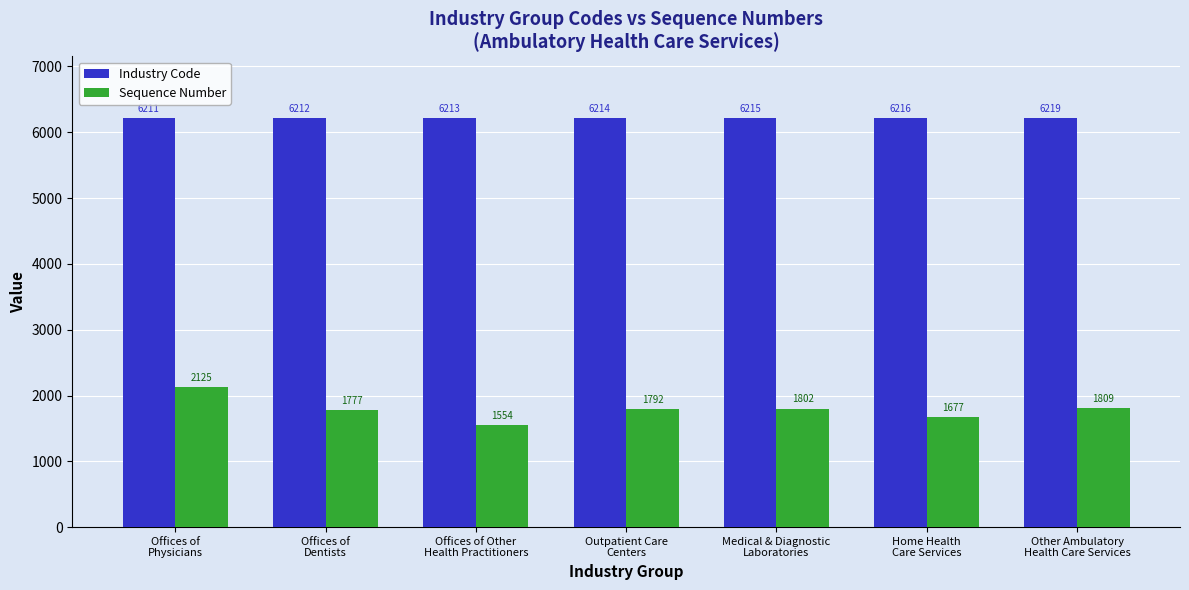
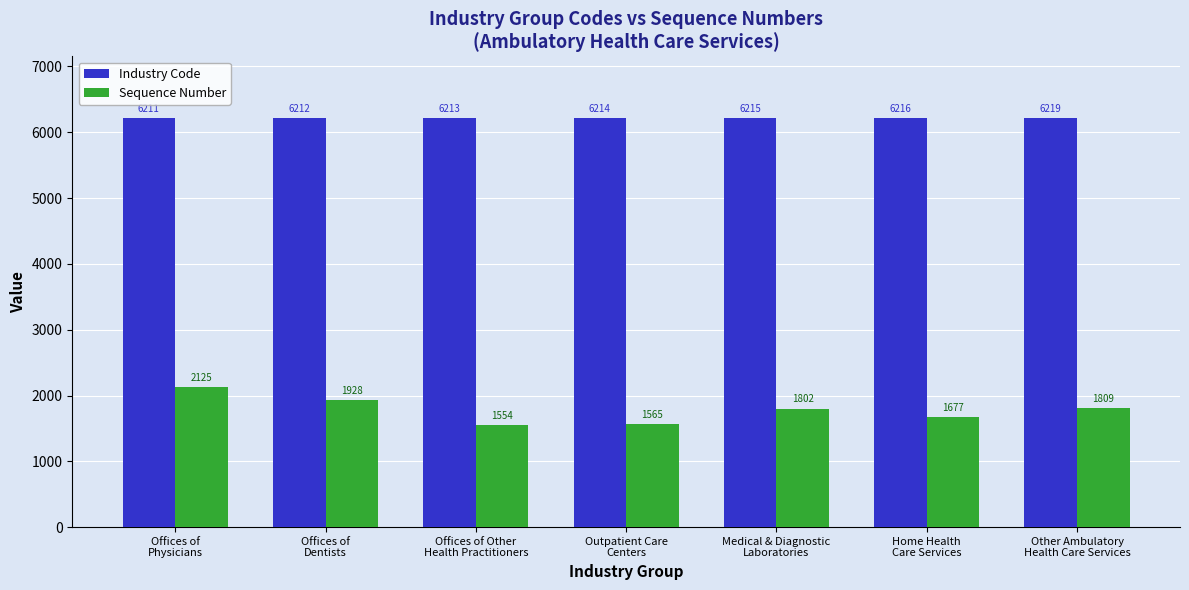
Sequence Number, Offices of Dentists: 1777 -> 1928
Sequence Number, Outpatient Care Centers: 1792 -> 1565
